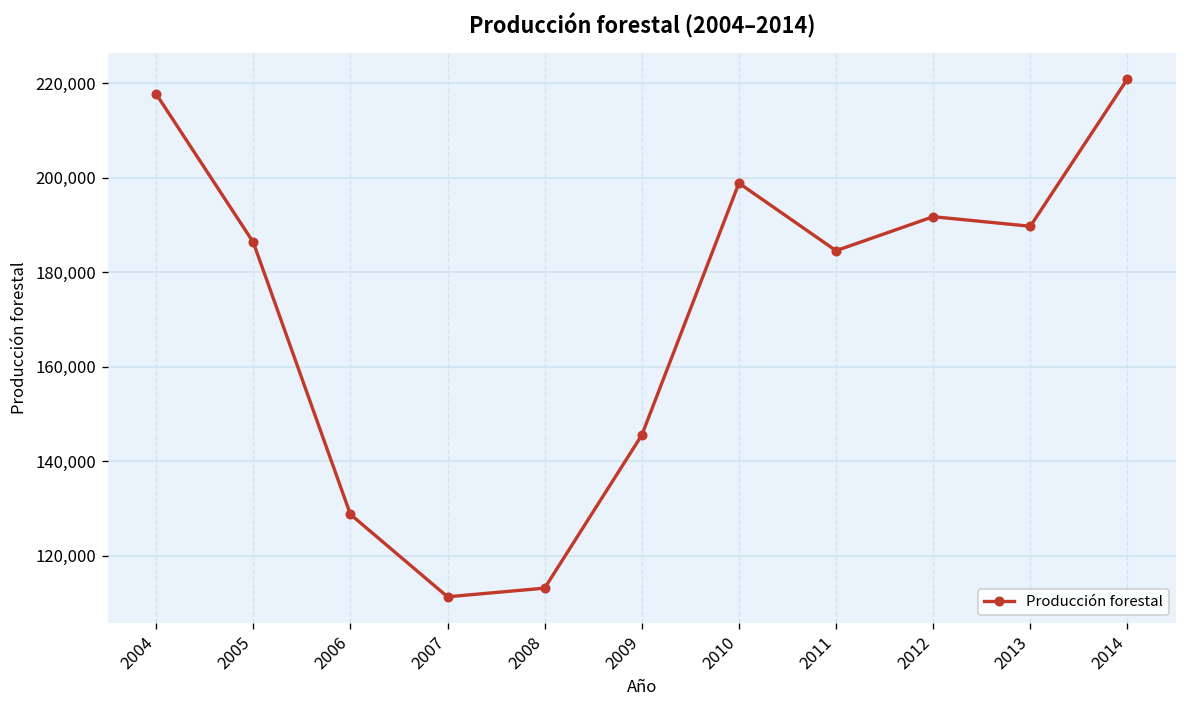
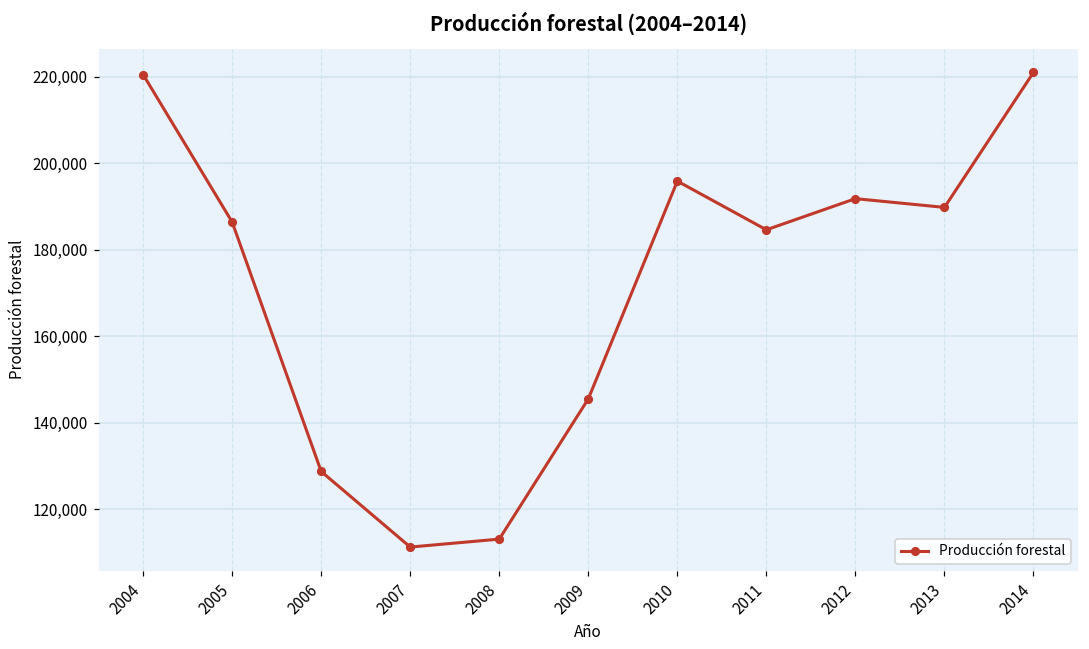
2004: 218,000 -> 220,000
2010: 199,000 -> 196,000
